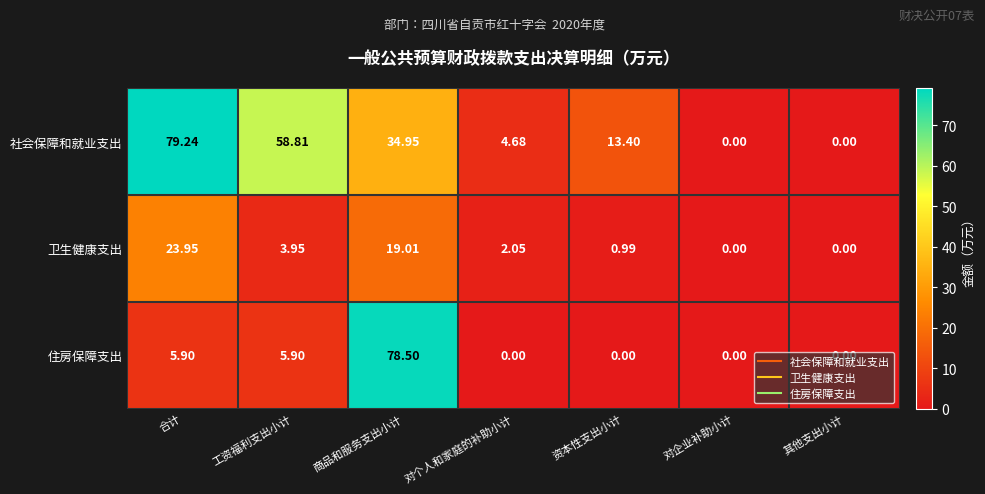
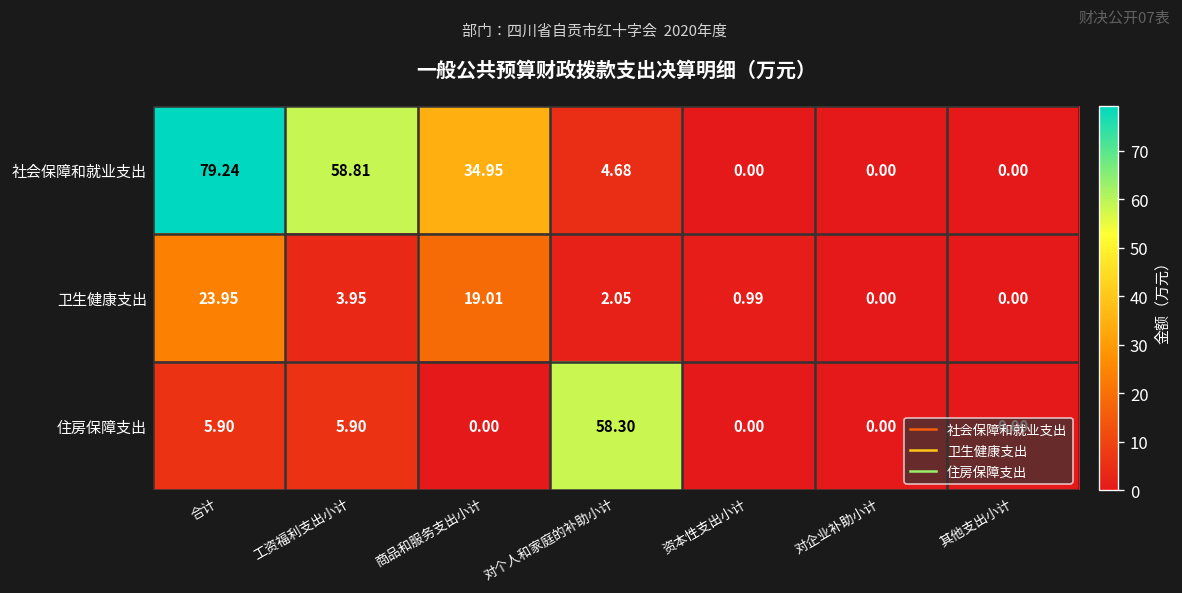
社会保障和就业支出, 资本性支出小计: 13.40 -> 0.00
住房保障支出, 商品和服务支出小计: 78.50 -> 0.00
住房保障支出, 对个人和家庭的补助小计: 0.00 -> 58.30
